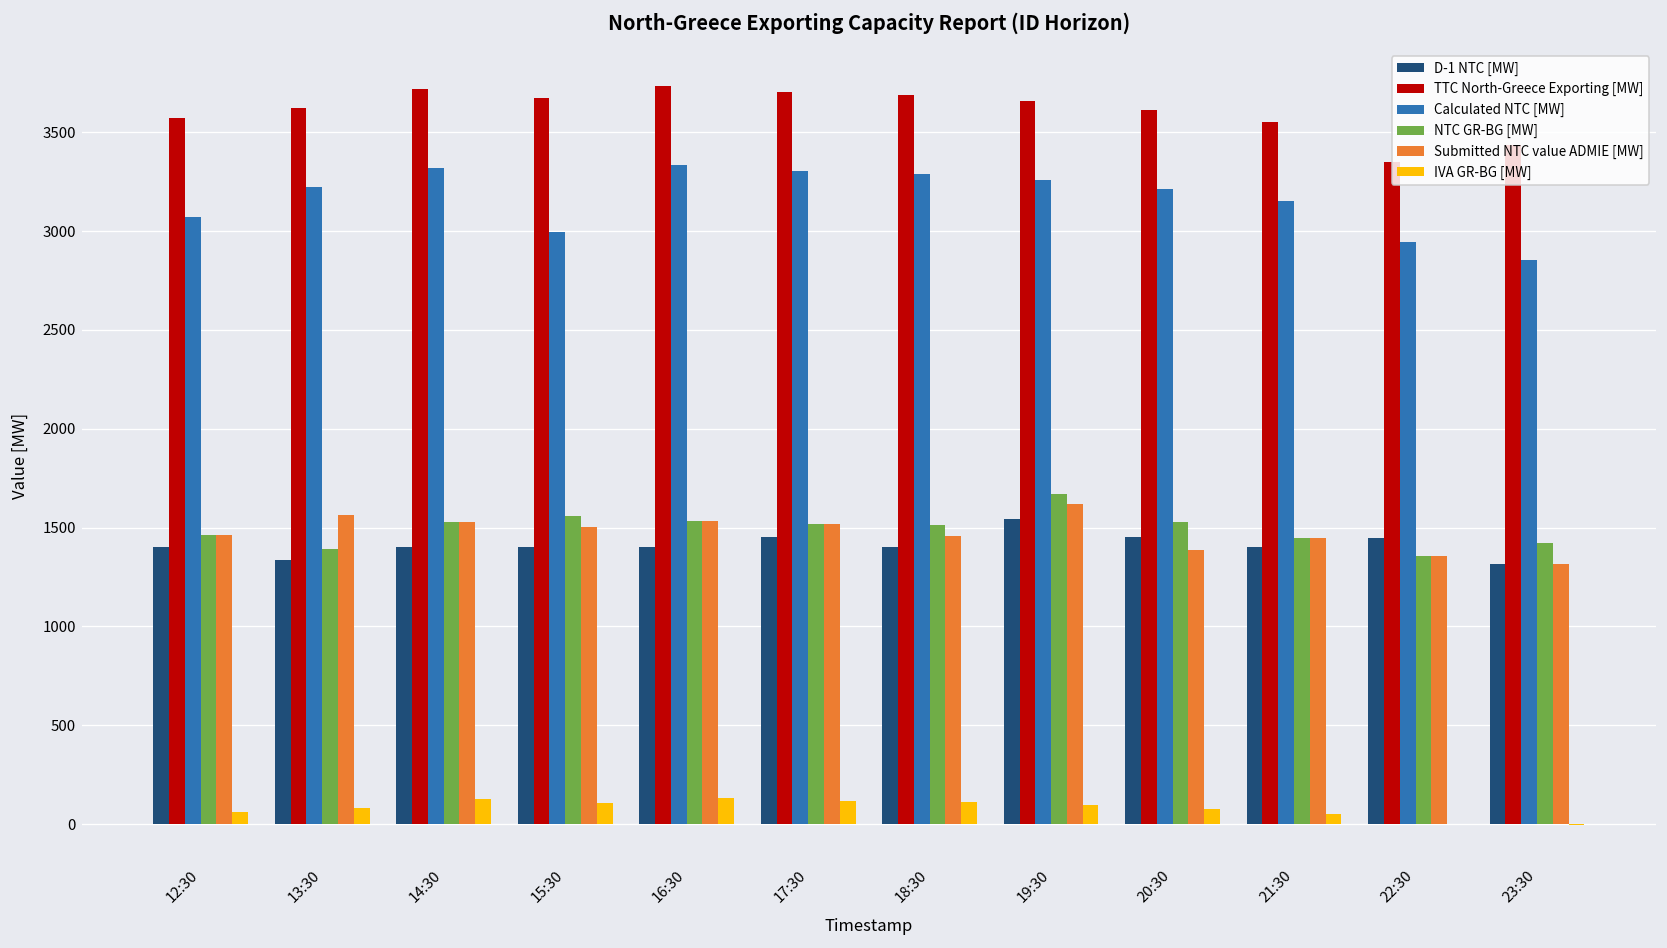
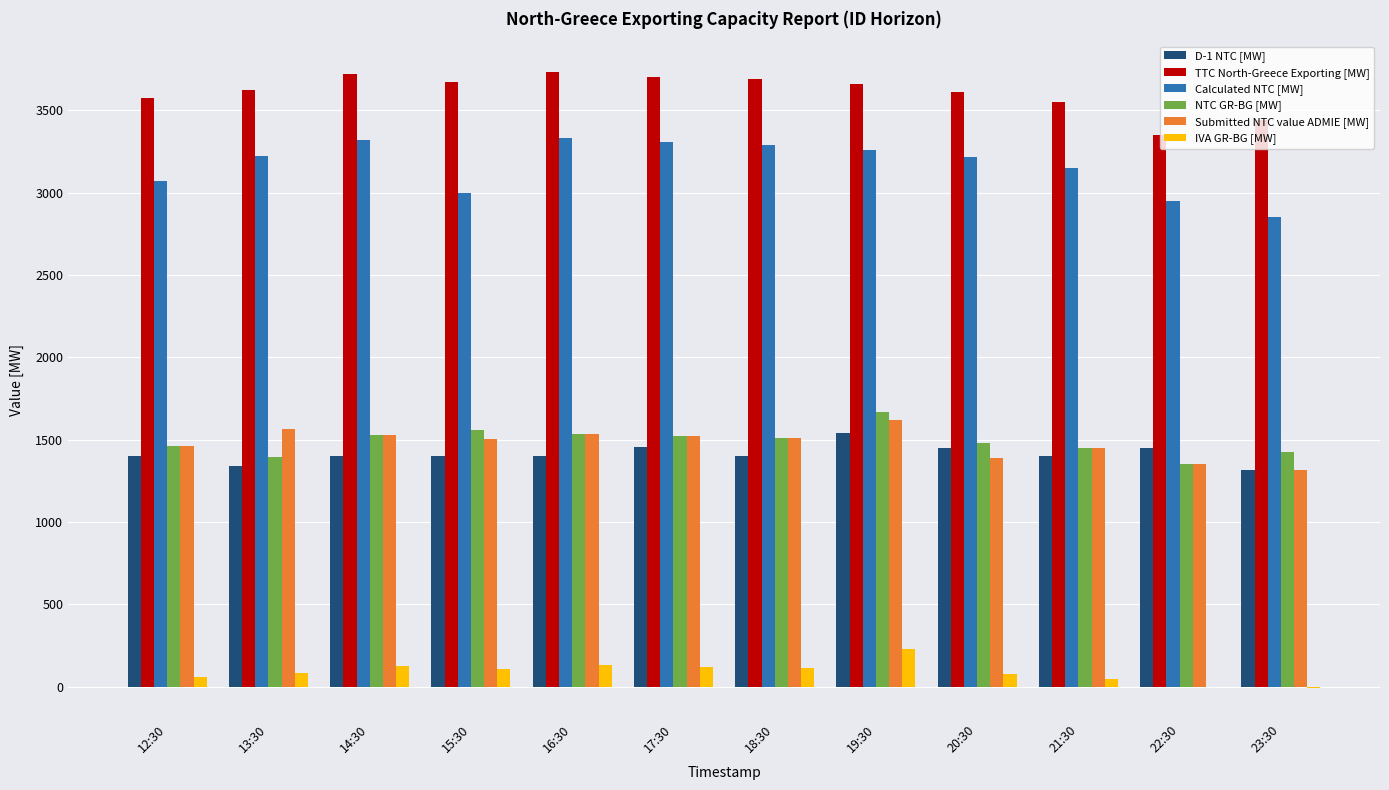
Submitted NTC value ADMIE [MW], 18:30: 1460 -> 1510
IVA GR-BG [MW], 19:30: 100 -> 230
NTC GR-BG [MW], 20:30: 1530 -> 1480
